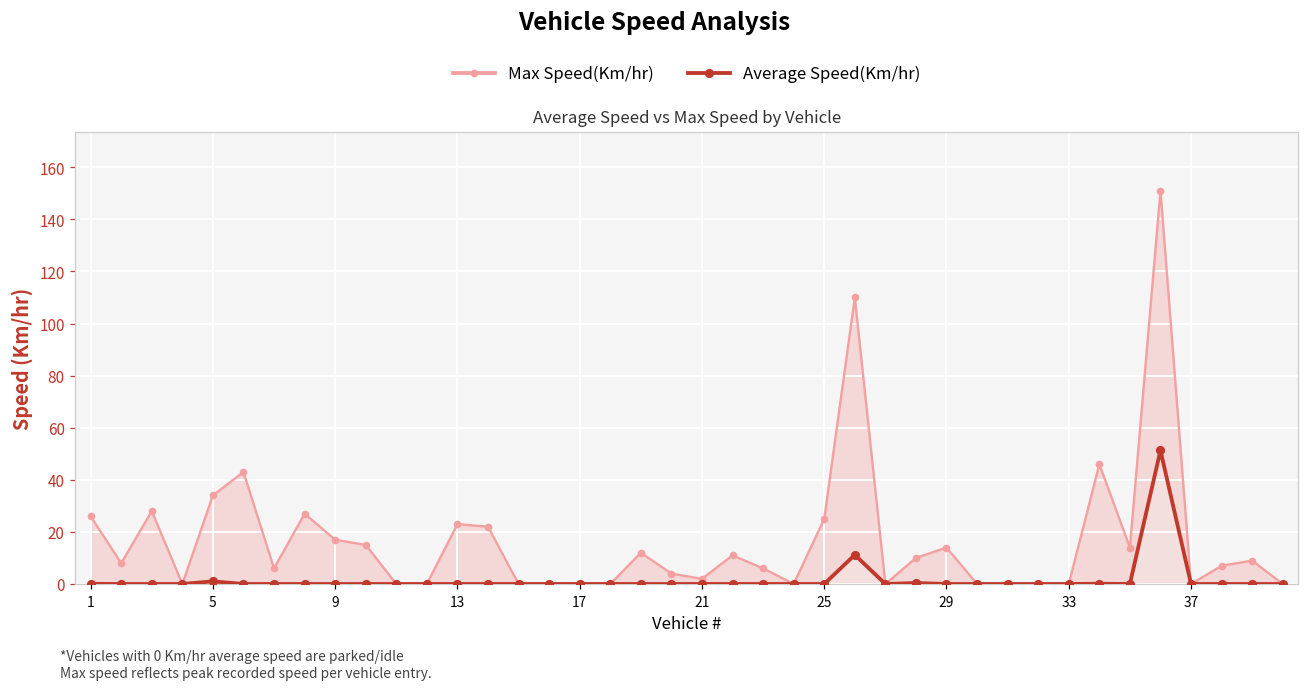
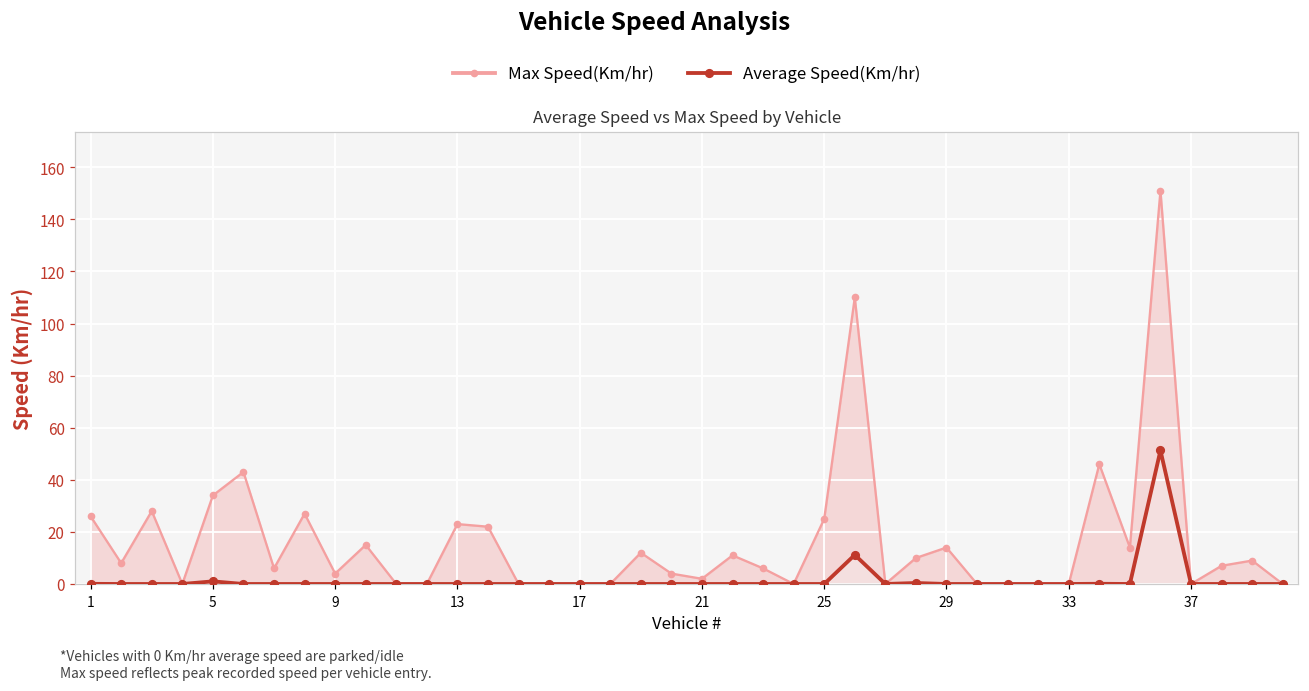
Max Speed(Km/hr), 9: 17 -> 4
